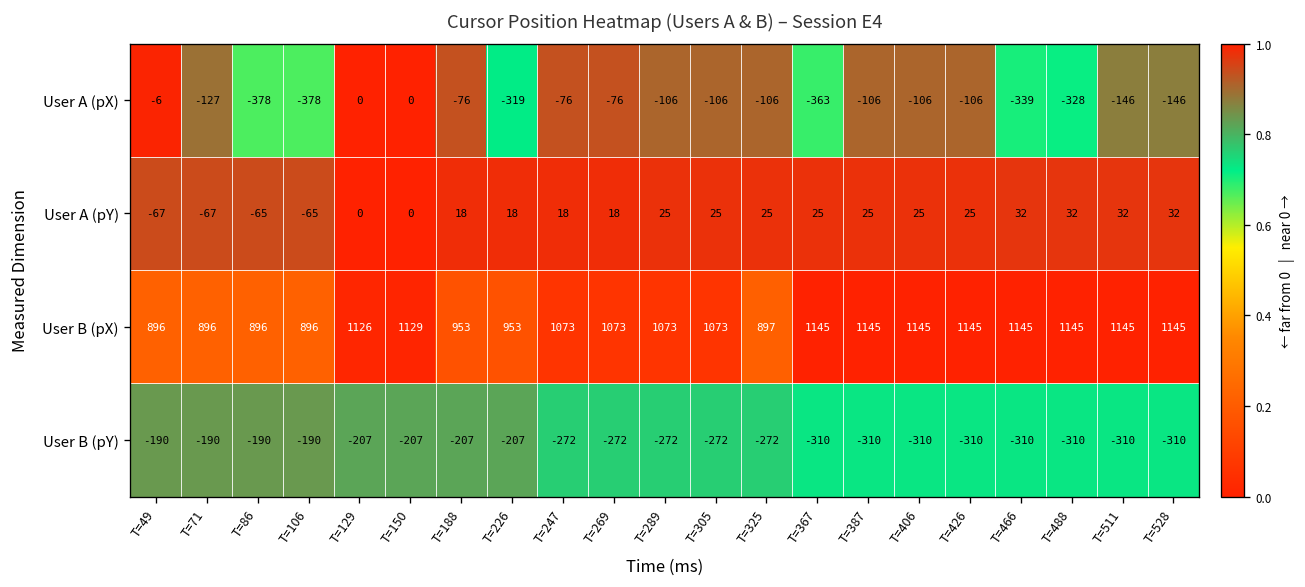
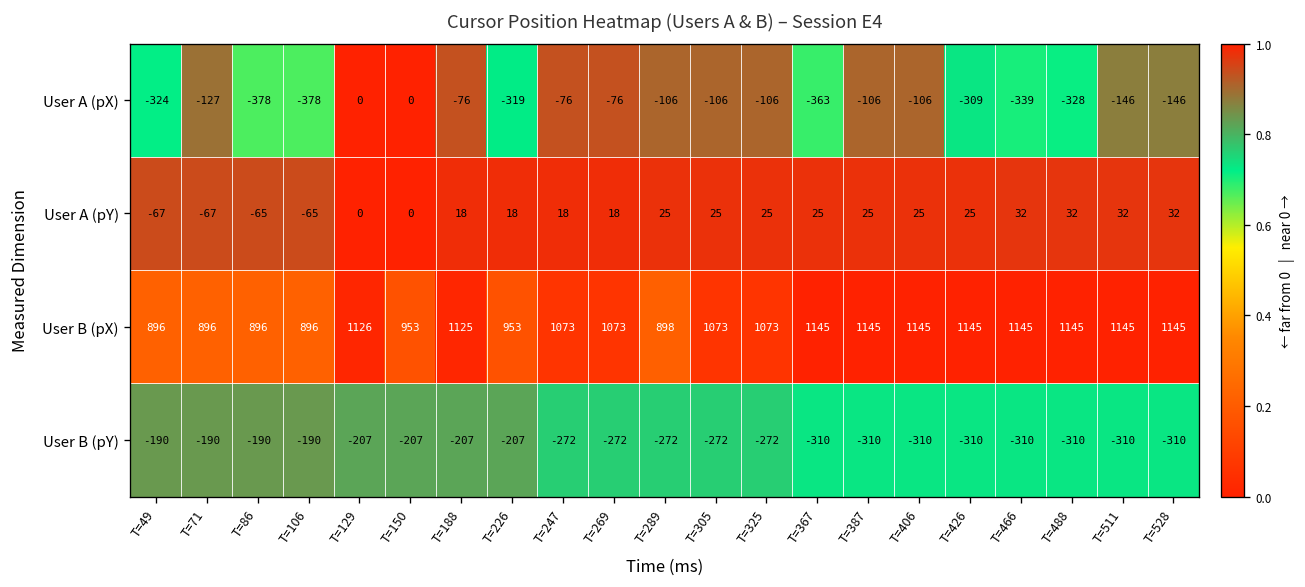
User A (pX), T=49: -6 -> -324
User A (pX), T=426: -106 -> -309
User B (pX), T=150: 1129 -> 953
User B (pX), T=188: 953 -> 1125
User B (pX), T=289: 1073 -> 898
User B (pX), T=325: 897 -> 1073
